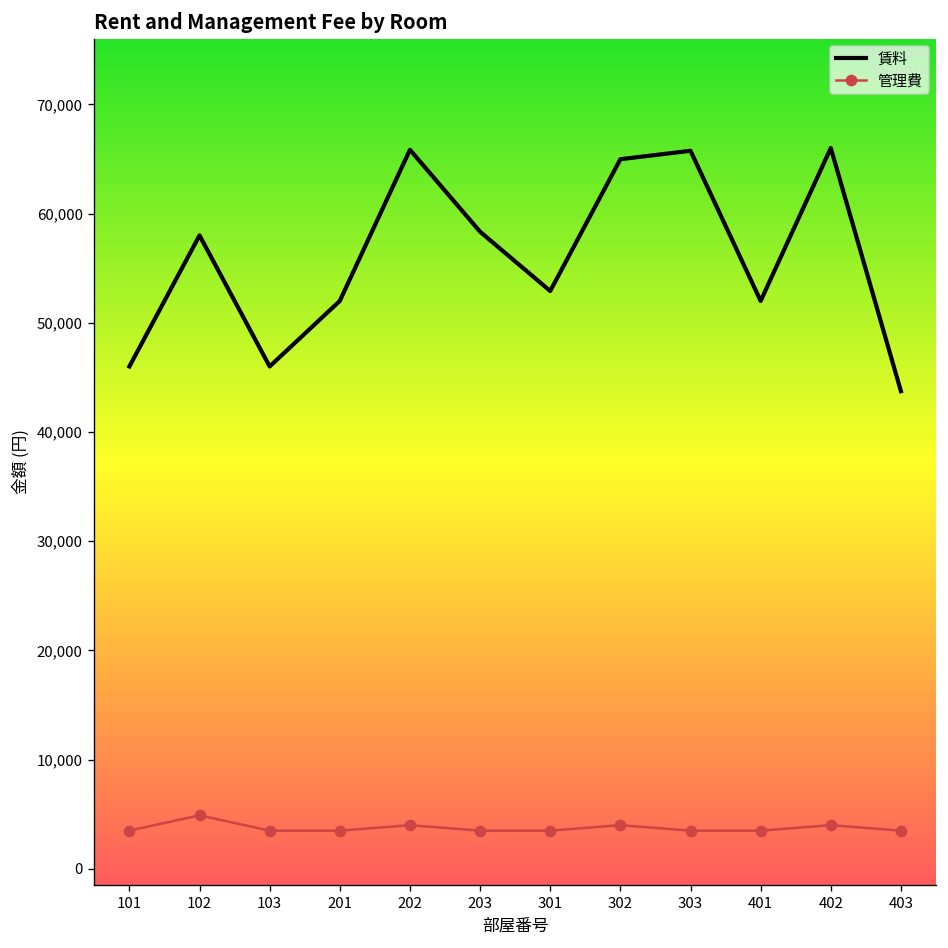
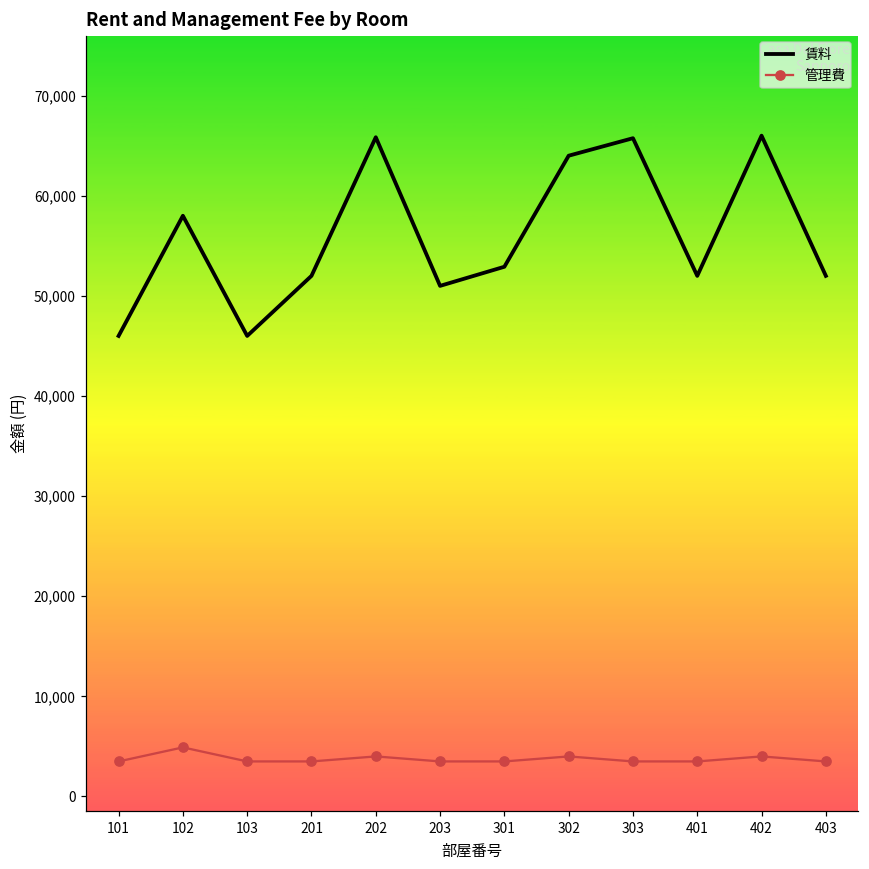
賃料, 203: 58,000 -> 51,000
賃料, 302: 65,000 -> 64,000
賃料, 403: 44,000 -> 52,000
